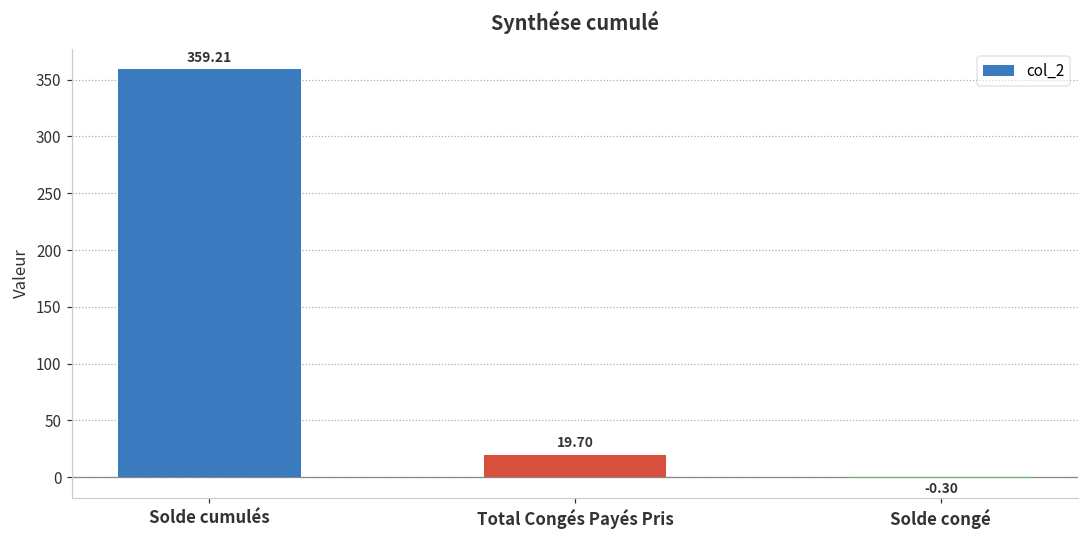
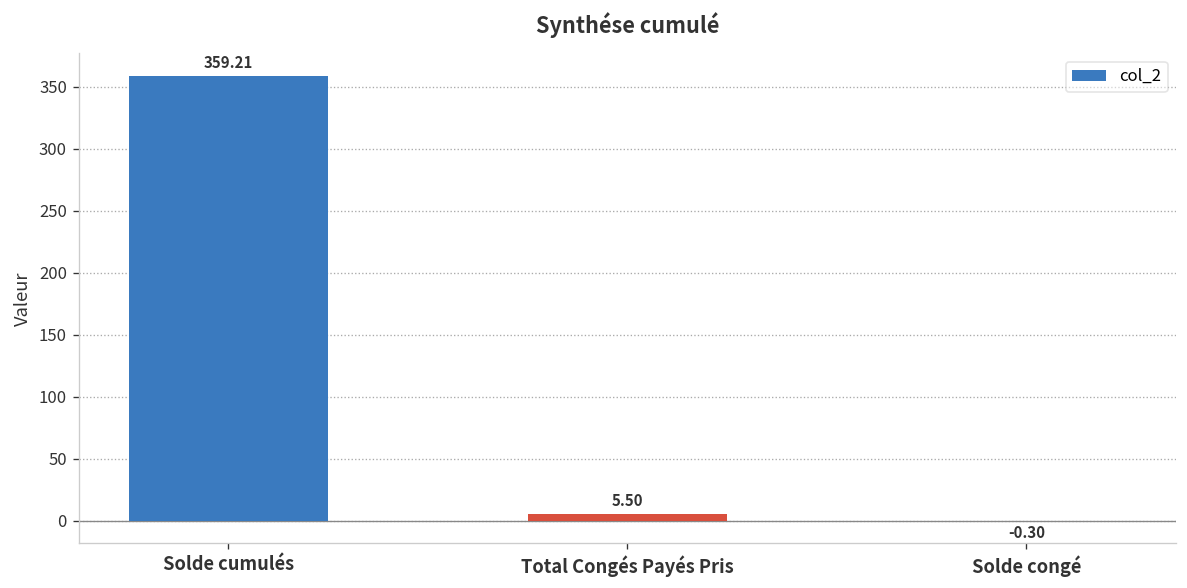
Total Congés Payés Pris: 19.70 -> 5.50
